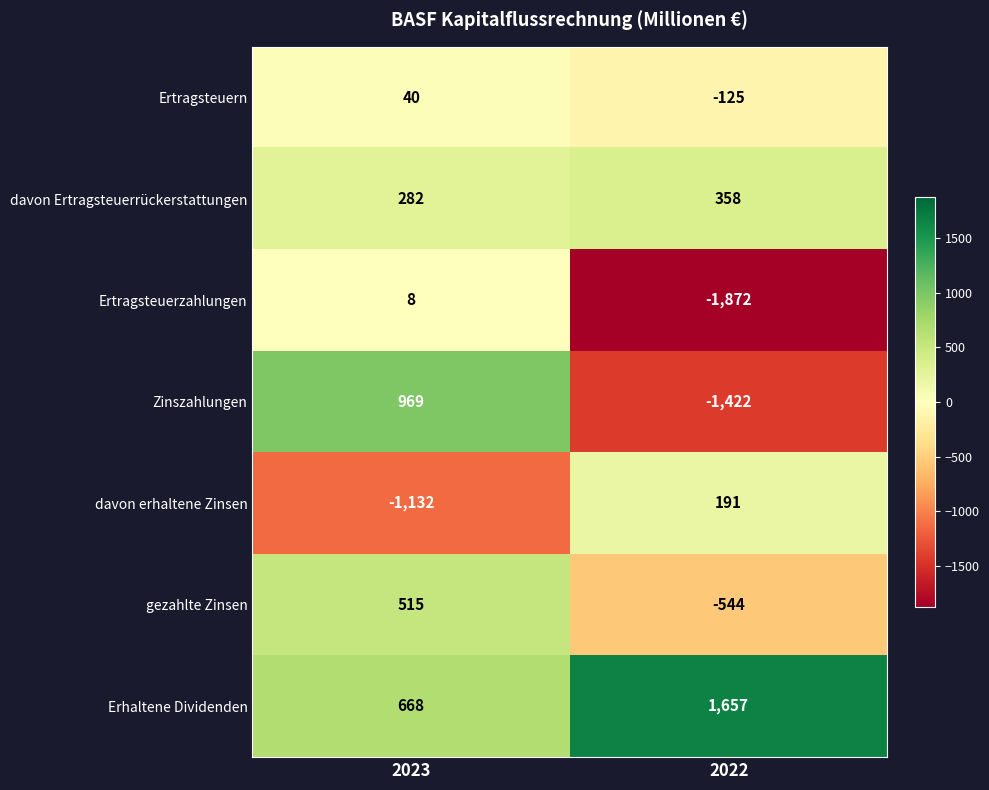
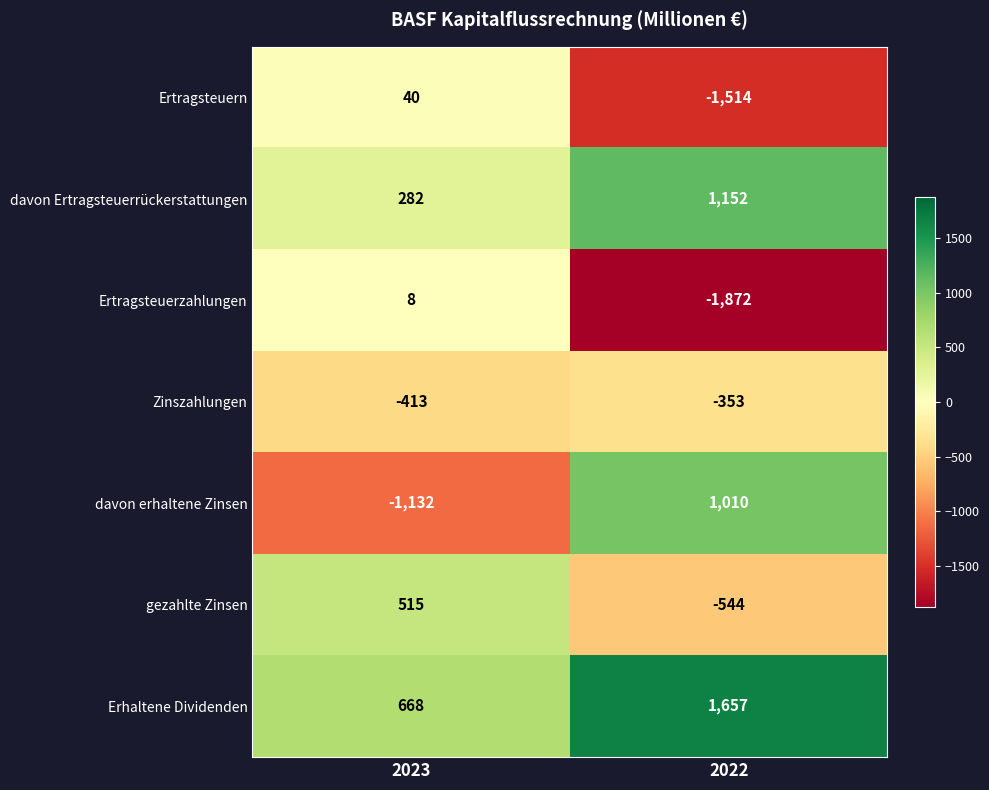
Ertragsteuern, 2022: -125 -> -1,514
davon Ertragsteuerrückerstattungen, 2022: 358 -> 1,152
Zinszahlungen, 2023: 969 -> -413
Zinszahlungen, 2022: -1,422 -> -353
davon erhaltene Zinsen, 2022: 191 -> 1,010
